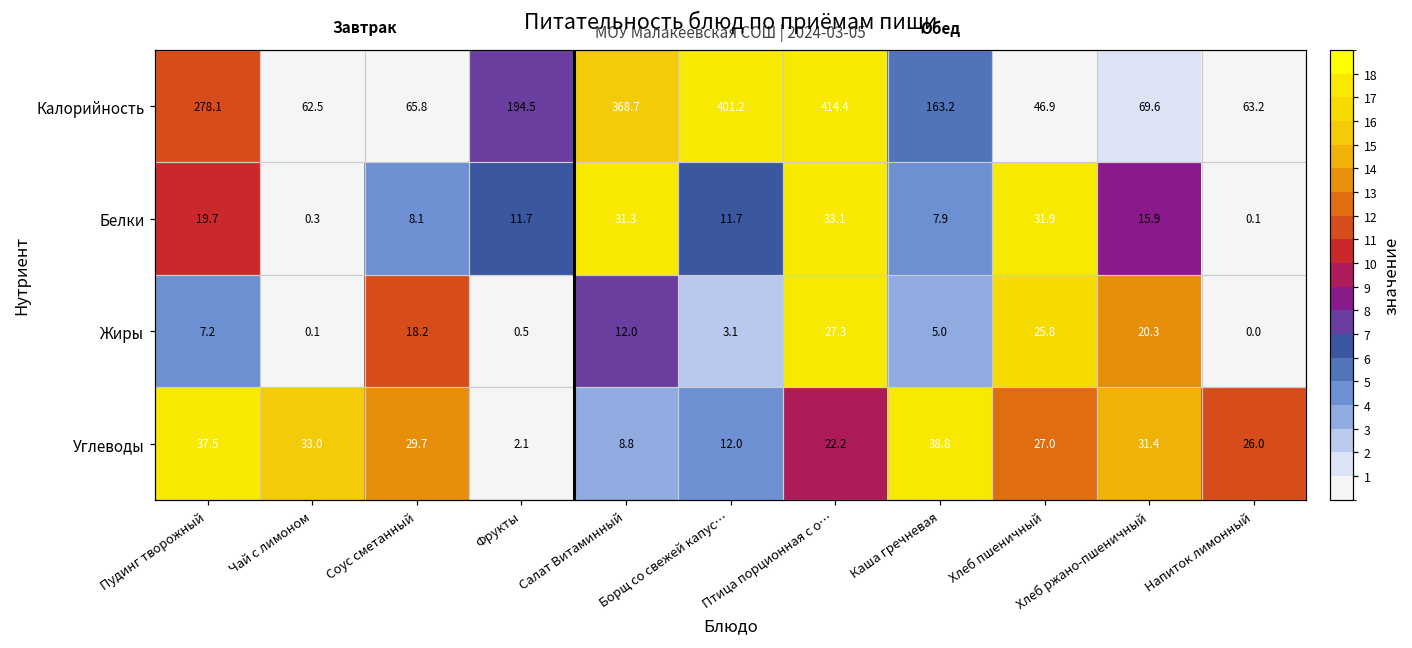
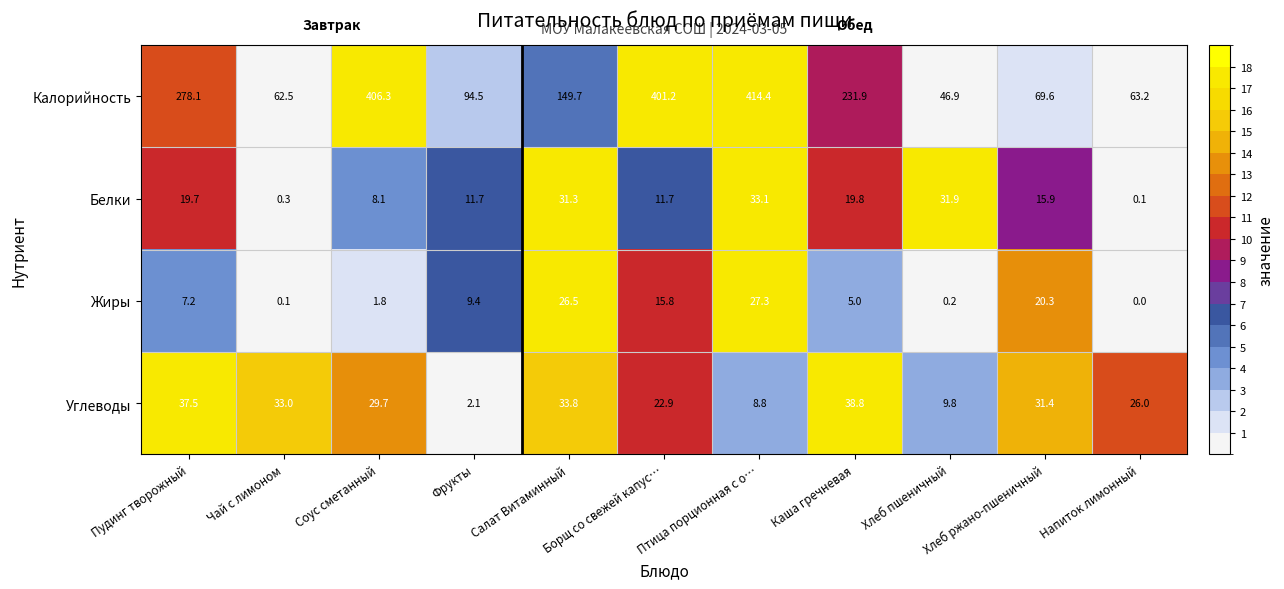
Калорийность, Соус сметанный: 65.8 -> 406.3
Калорийность, Фрукты: 194.5 -> 94.5
Калорийность, Салат Витаминный: 368.7 -> 149.7
Калорийность, Каша гречневая: 163.2 -> 231.9
Белки, Каша гречневая: 7.9 -> 19.8
Жиры, Соус сметанный: 18.2 -> 1.8
Жиры, Фрукты: 0.5 -> 9.4
Жиры, Салат Витаминный: 12.0 -> 26.5
Жиры, Борщ со свежей капус…: 3.1 -> 15.8
Жиры, Хлеб пшеничный: 25.8 -> 0.2
Углеводы, Салат Витаминный: 8.8 -> 33.8
Углеводы, Борщ со свежей капус…: 12.0 -> 22.9
Углеводы, Птица порционная с о…: 22.2 -> 8.8
Углеводы, Хлеб пшеничный: 27.0 -> 9.8
